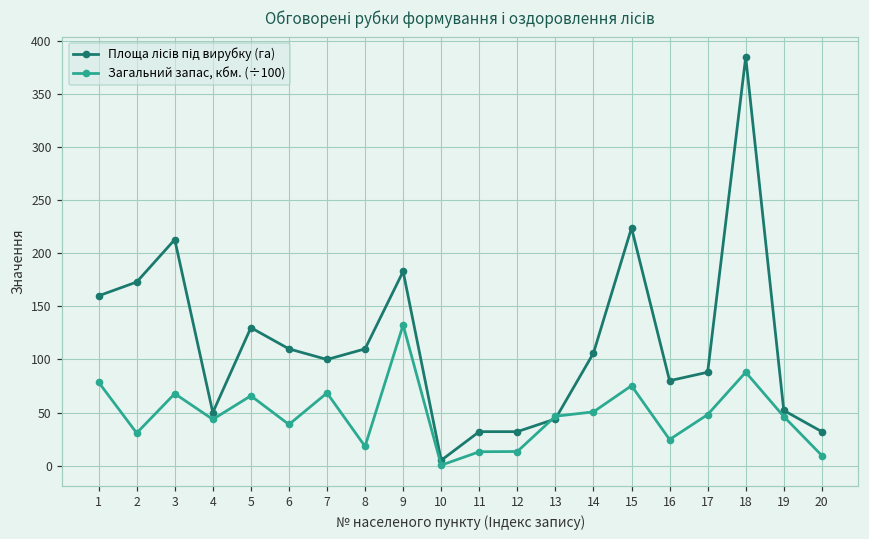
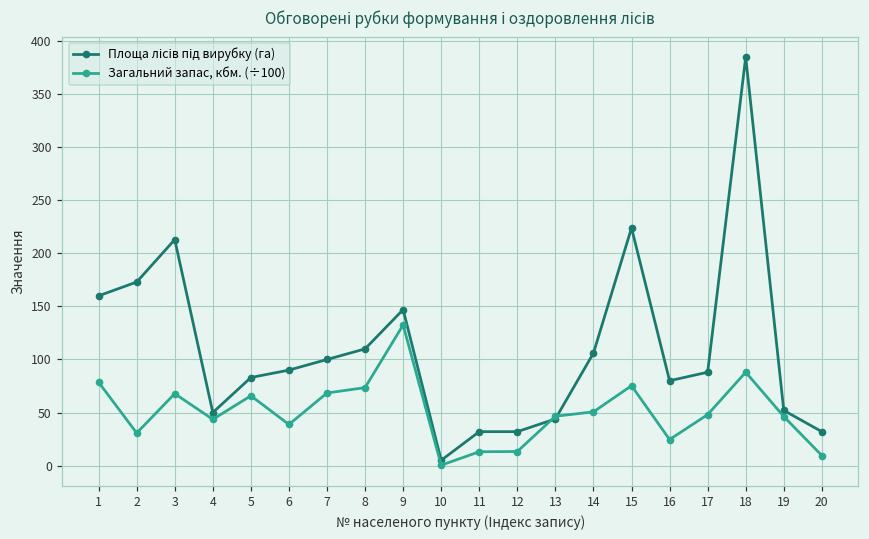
Площа лісів під вирубку (га), 5: 130 -> 80
Площа лісів під вирубку (га), 6: 110 -> 90
Загальний запас, кбм. (÷100), 8: 20 -> 70
Площа лісів під вирубку (га), 9: 180 -> 150
